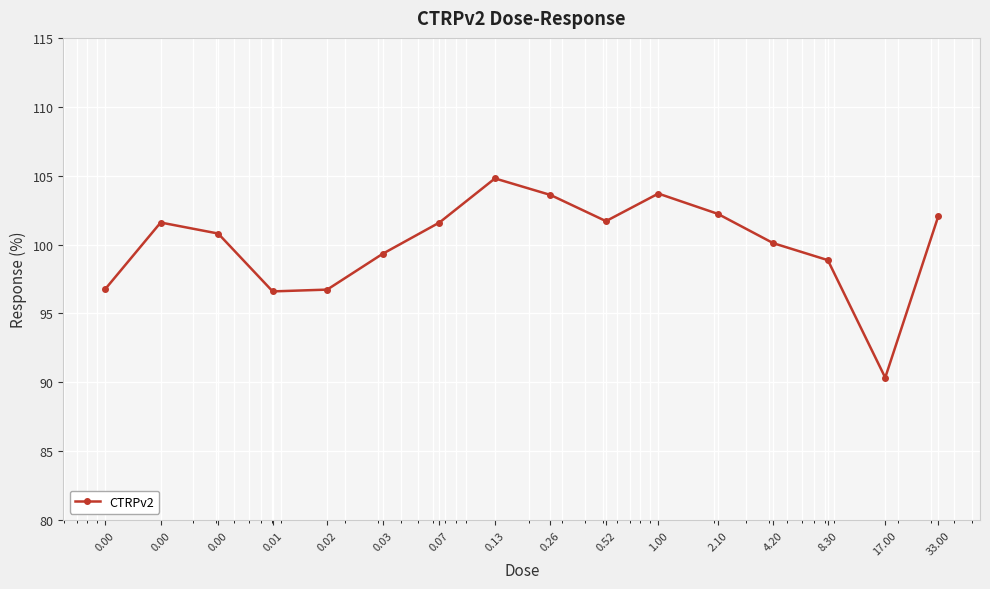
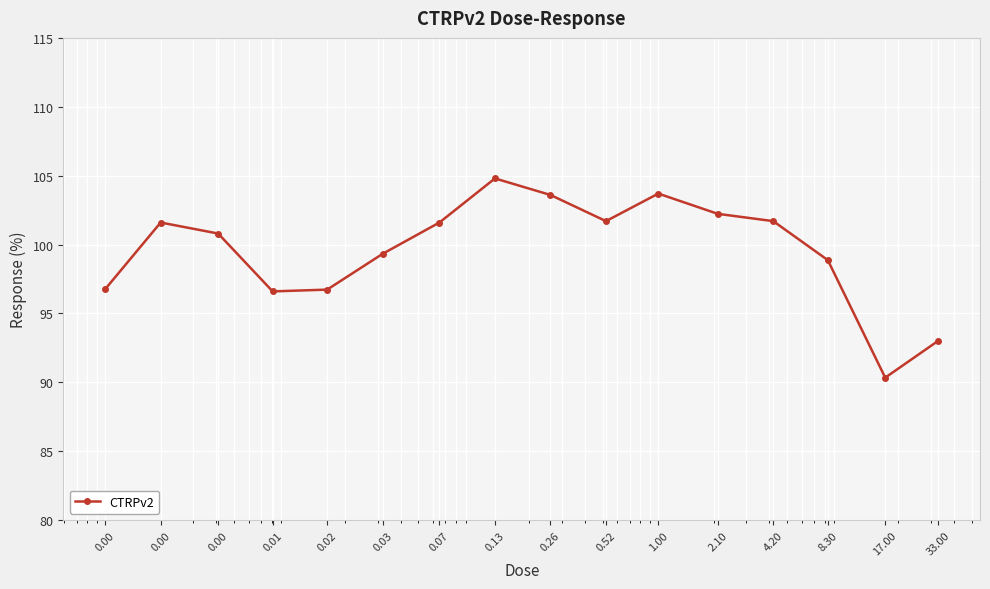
4.20: 100.1 -> 101.7
33.00: 102.1 -> 93.0
